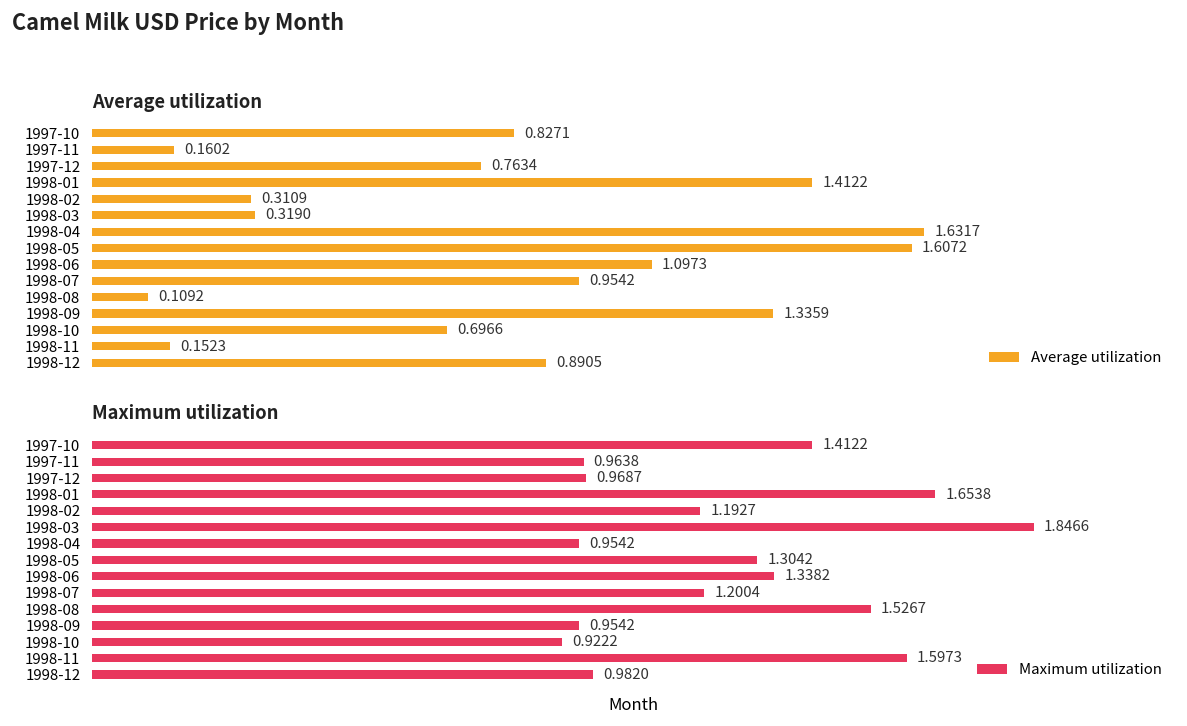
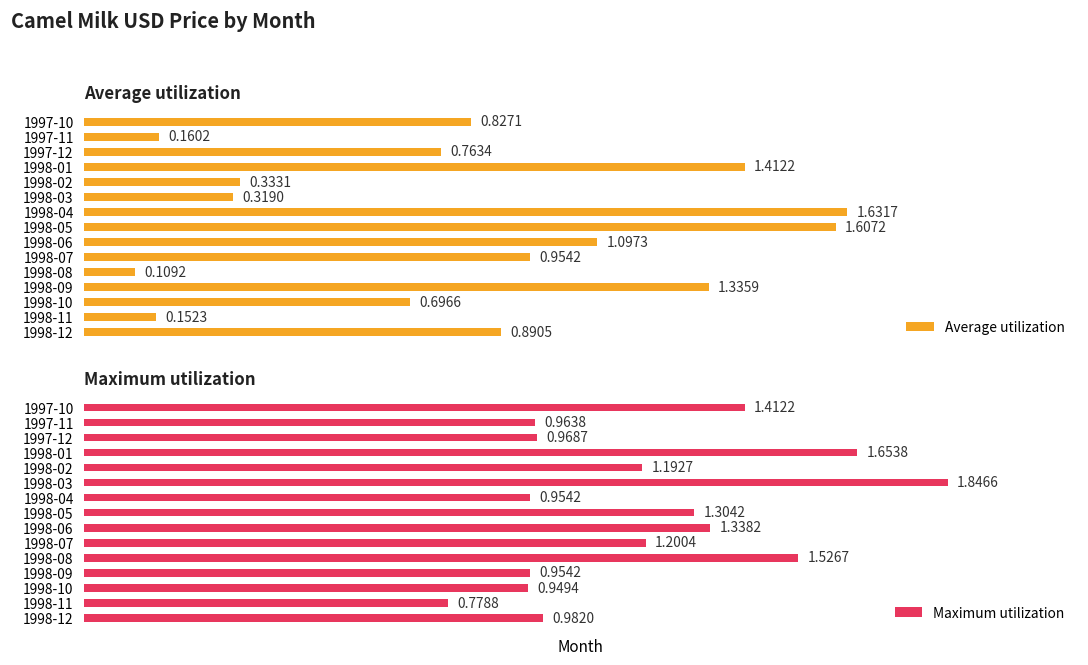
Average utilization, 1998-02: 0.3109 -> 0.3331
Maximum utilization, 1998-10: 0.9222 -> 0.9494
Maximum utilization, 1998-11: 1.5973 -> 0.7788
